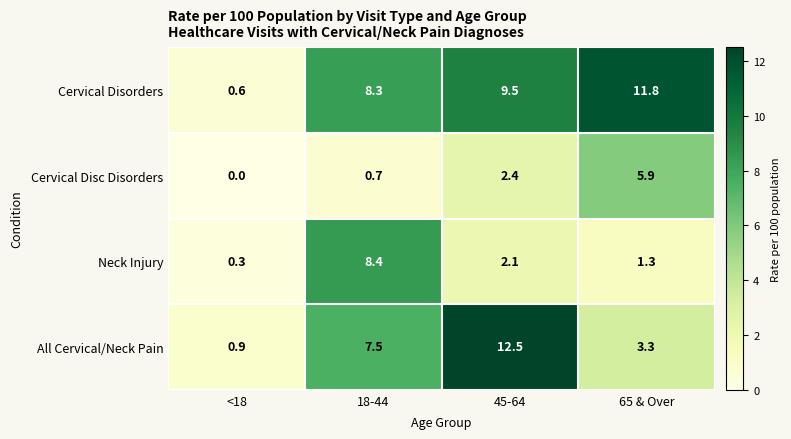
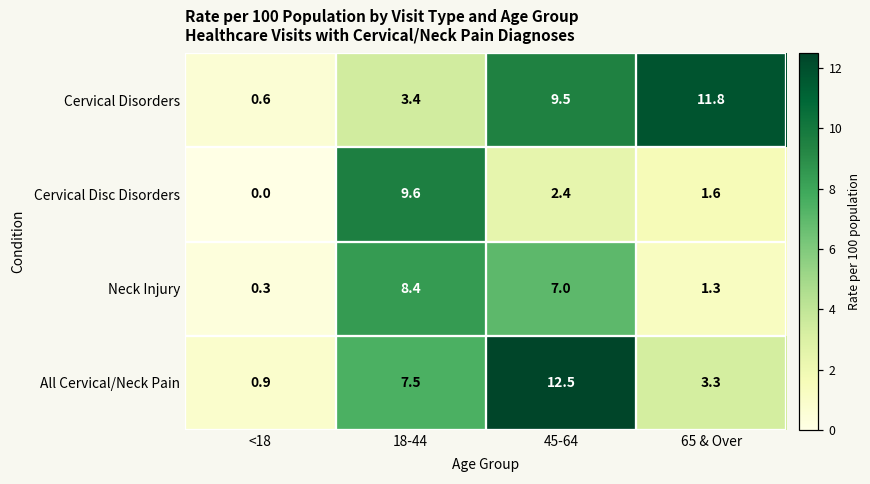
Cervical Disorders, 18-44: 8.3 -> 3.4
Cervical Disc Disorders, 18-44: 0.7 -> 9.6
Cervical Disc Disorders, 65 & Over: 5.9 -> 1.6
Neck Injury, 45-64: 2.1 -> 7.0
